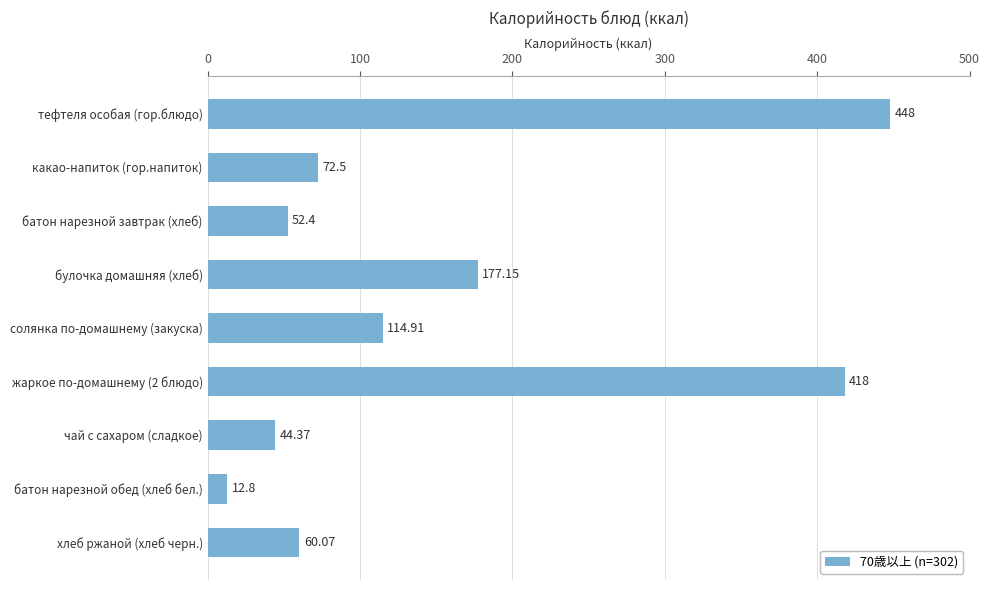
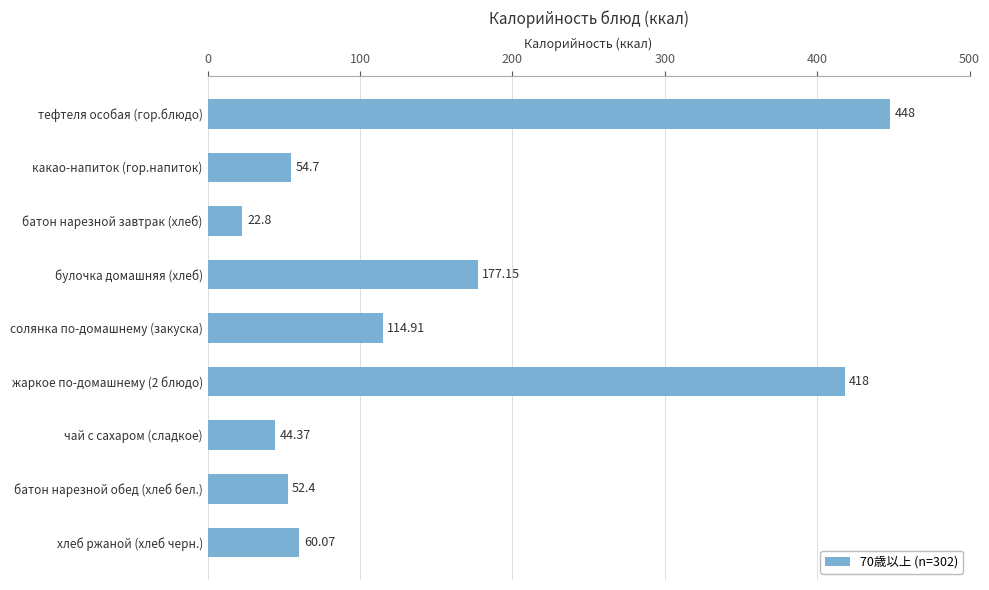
какао-напиток (гор.напиток): 72.5 -> 54.7
батон нарезной завтрак (хлеб): 52.4 -> 22.8
батон нарезной обед (хлеб бел.): 12.8 -> 52.4
